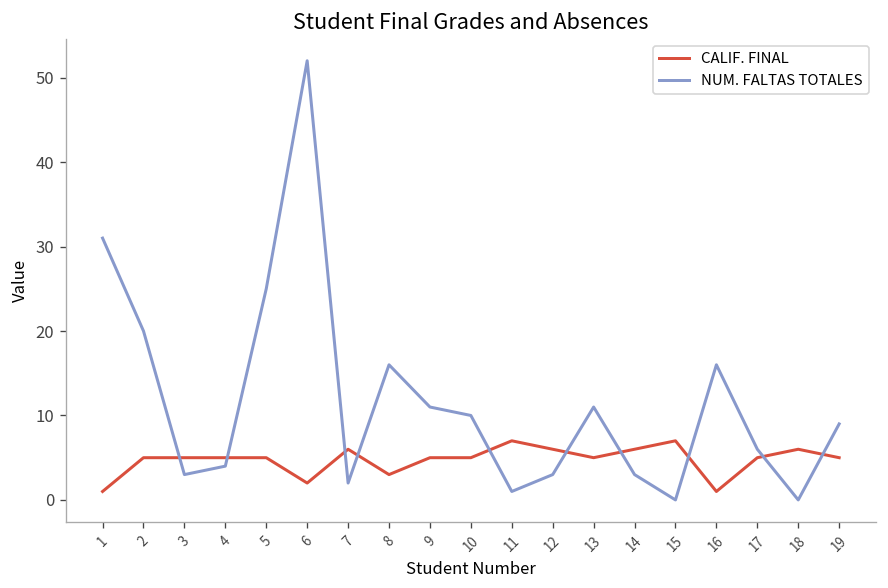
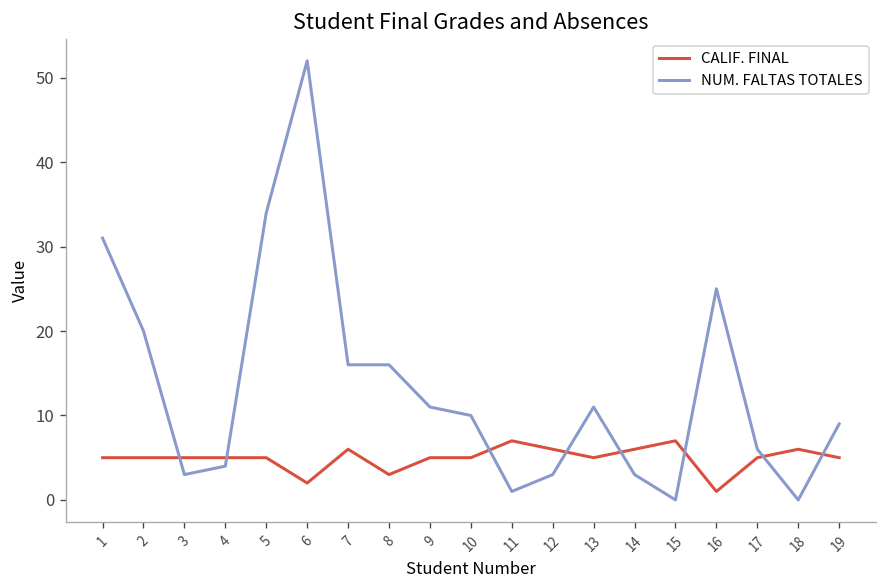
CALIF. FINAL, 1: 1 -> 5
NUM. FALTAS TOTALES, 5: 25 -> 34
NUM. FALTAS TOTALES, 7: 2 -> 16
NUM. FALTAS TOTALES, 16: 16 -> 25
